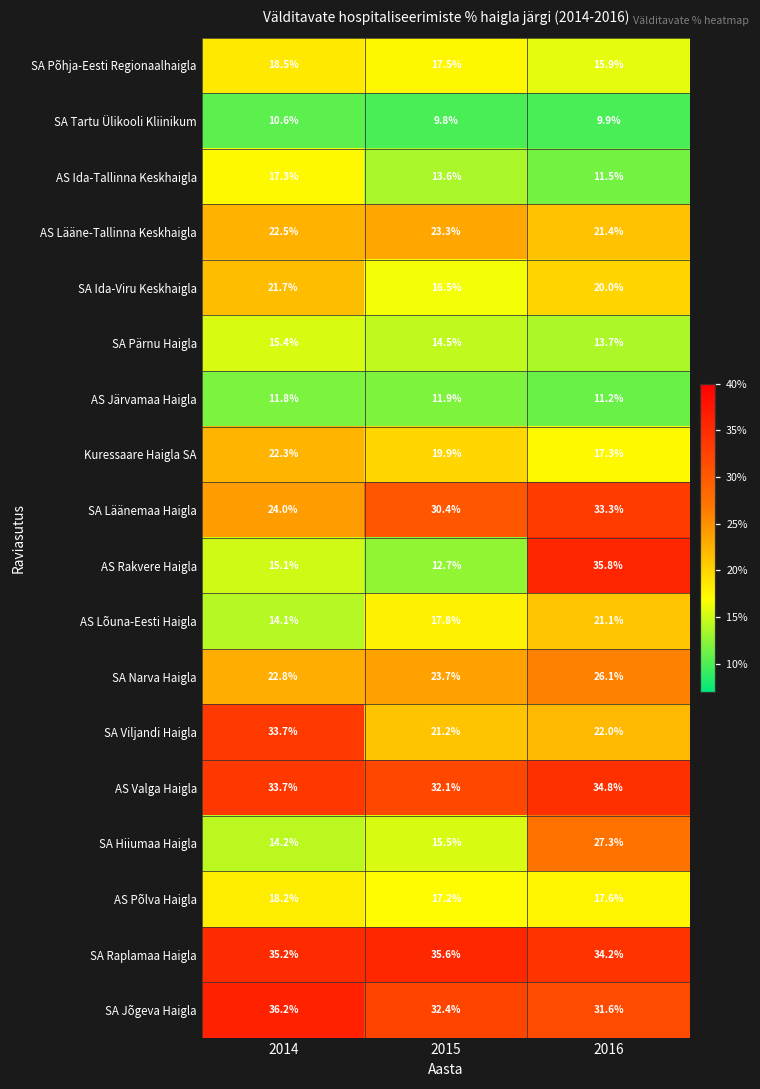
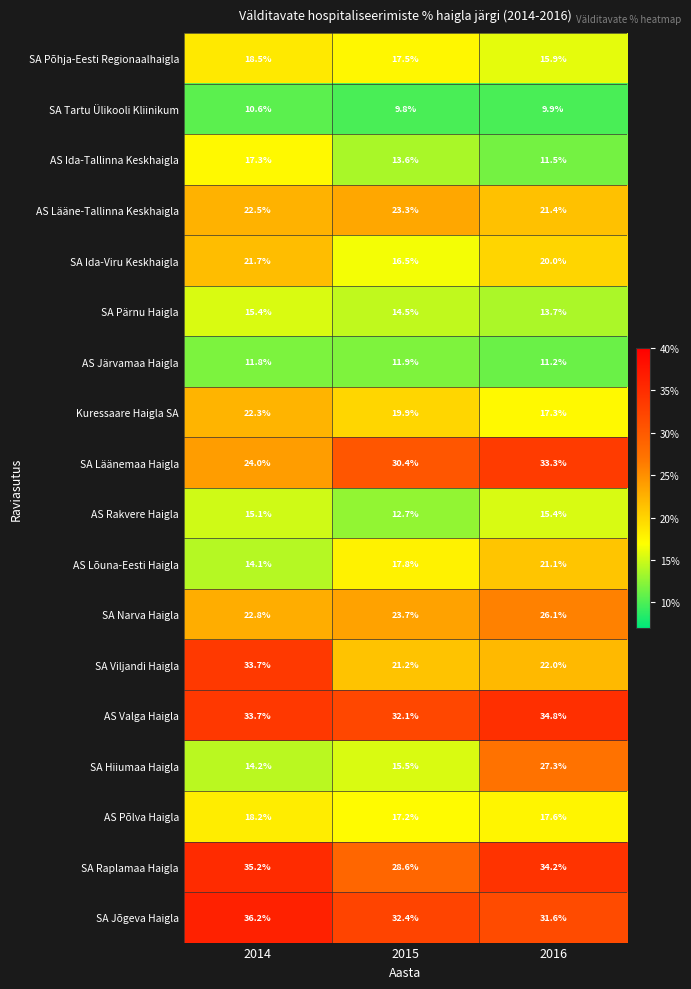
AS Rakvere Haigla, 2016: 35.8% -> 15.4%
SA Raplamaa Haigla, 2015: 35.6% -> 28.6%
